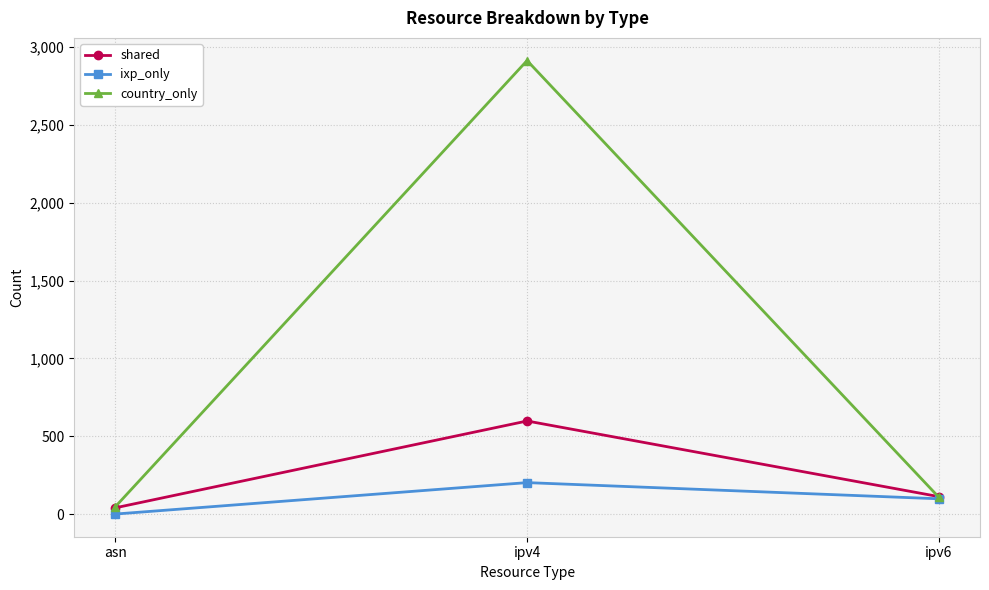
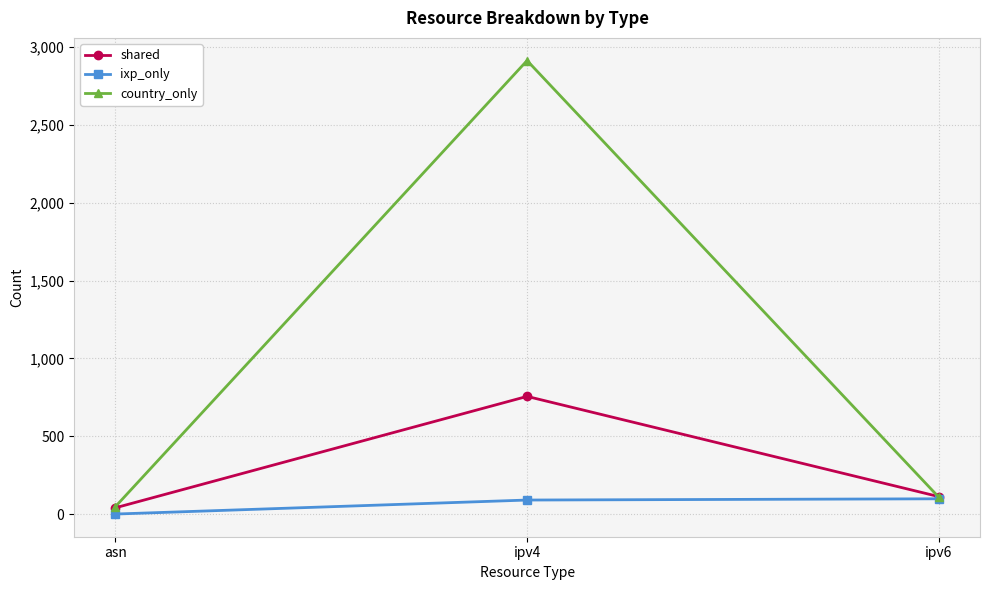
shared, ipv4: 600 -> 760
ixp_only, ipv4: 200 -> 90
